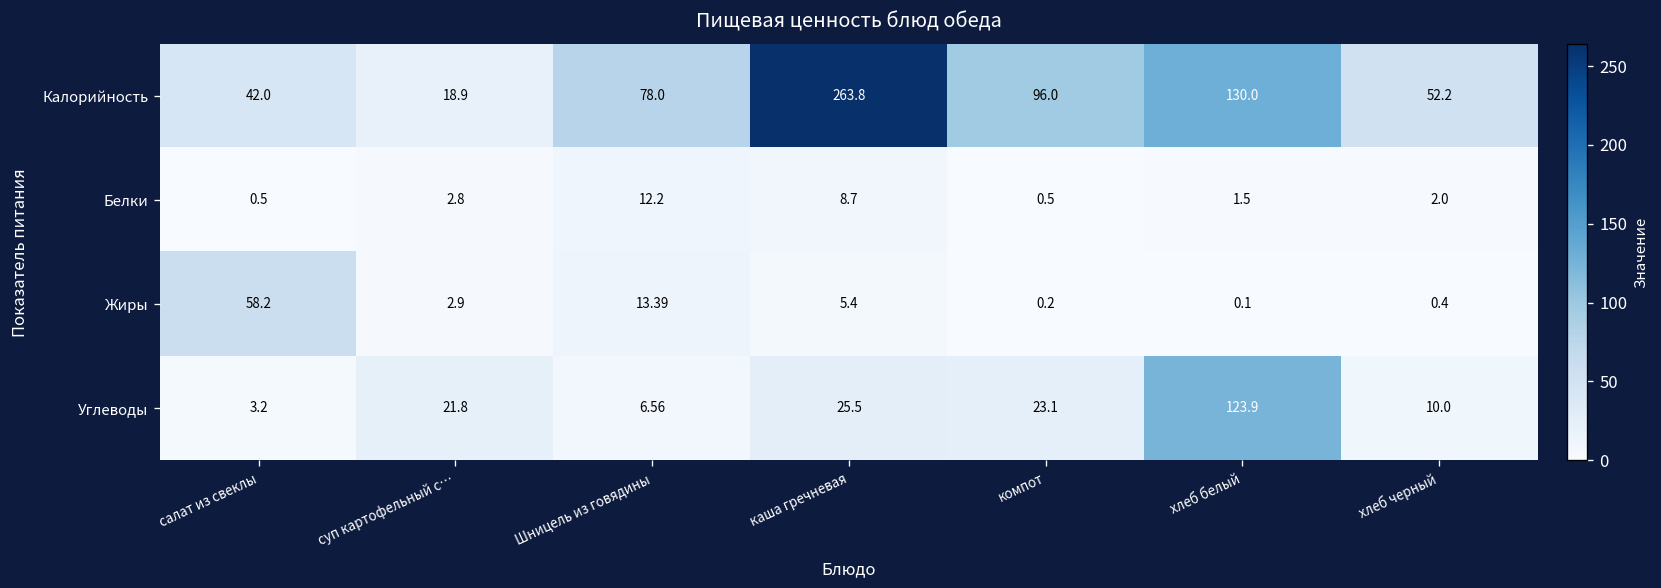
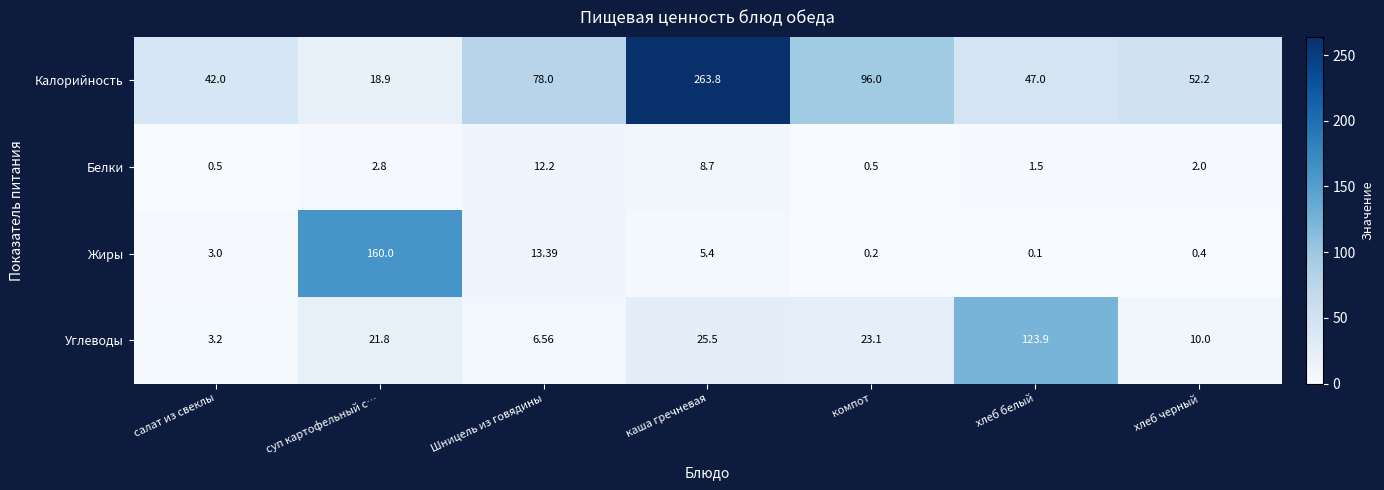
Калорийность, хлеб белый: 130.0 -> 47.0
Жиры, салат из свеклы: 58.2 -> 3.0
Жиры, суп картофельный с…: 2.9 -> 160.0
